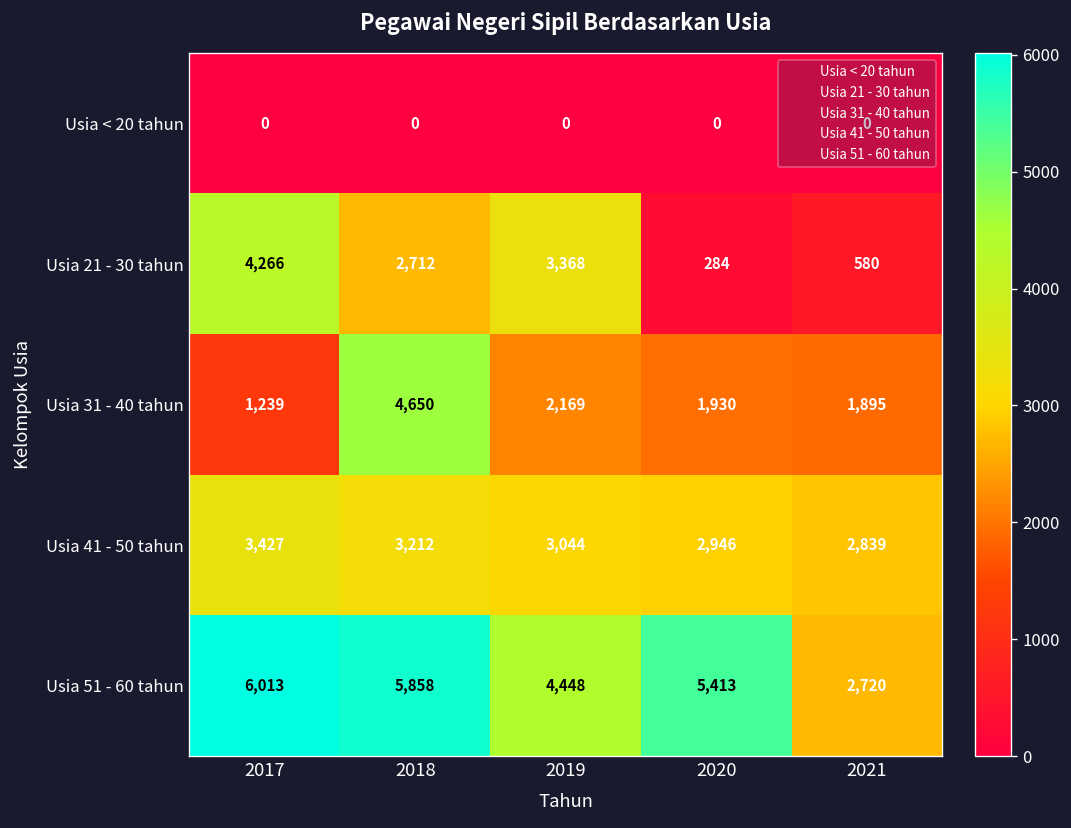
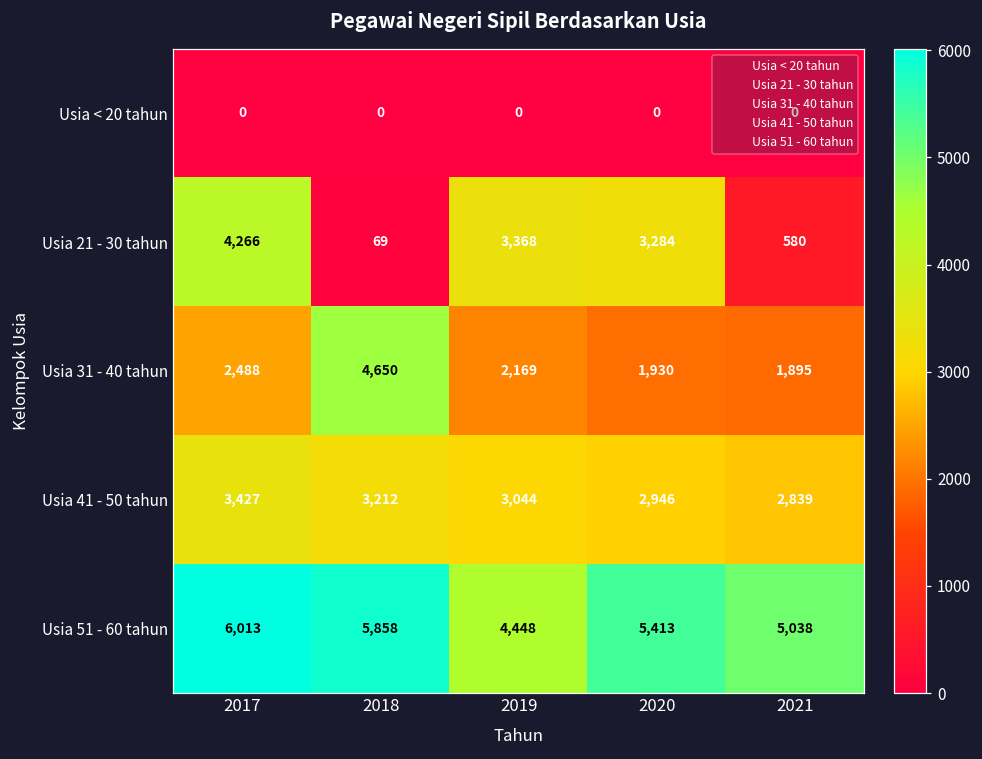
Usia 21 - 30 tahun, 2018: 2,712 -> 69
Usia 21 - 30 tahun, 2020: 284 -> 3,284
Usia 31 - 40 tahun, 2017: 1,239 -> 2,488
Usia 51 - 60 tahun, 2021: 2,720 -> 5,038
